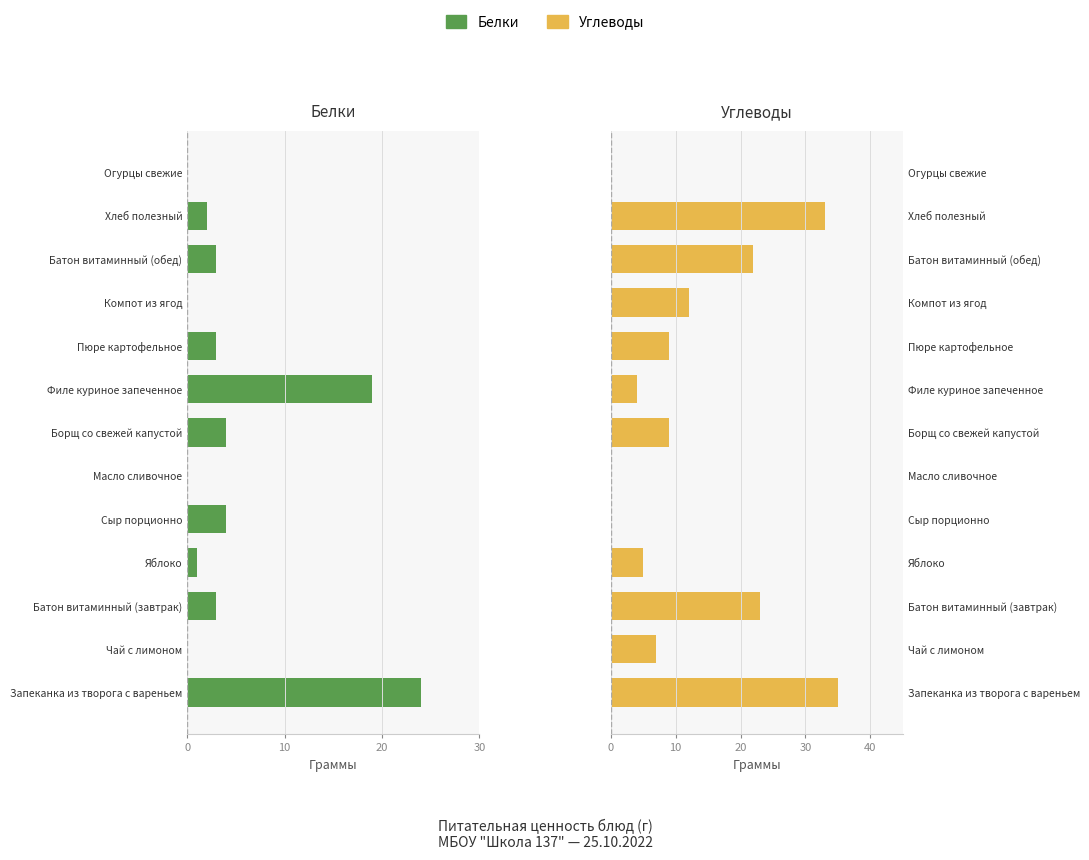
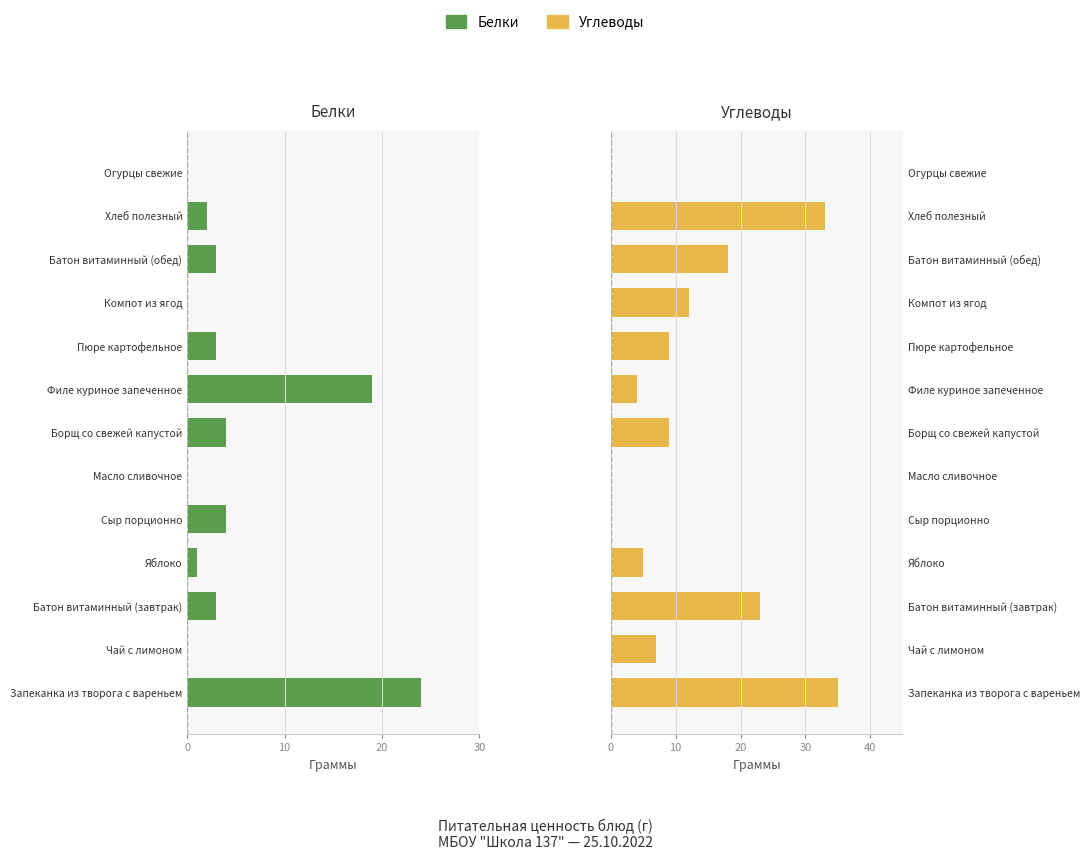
Углеводы, Батон витаминный (обед): 22 -> 18
